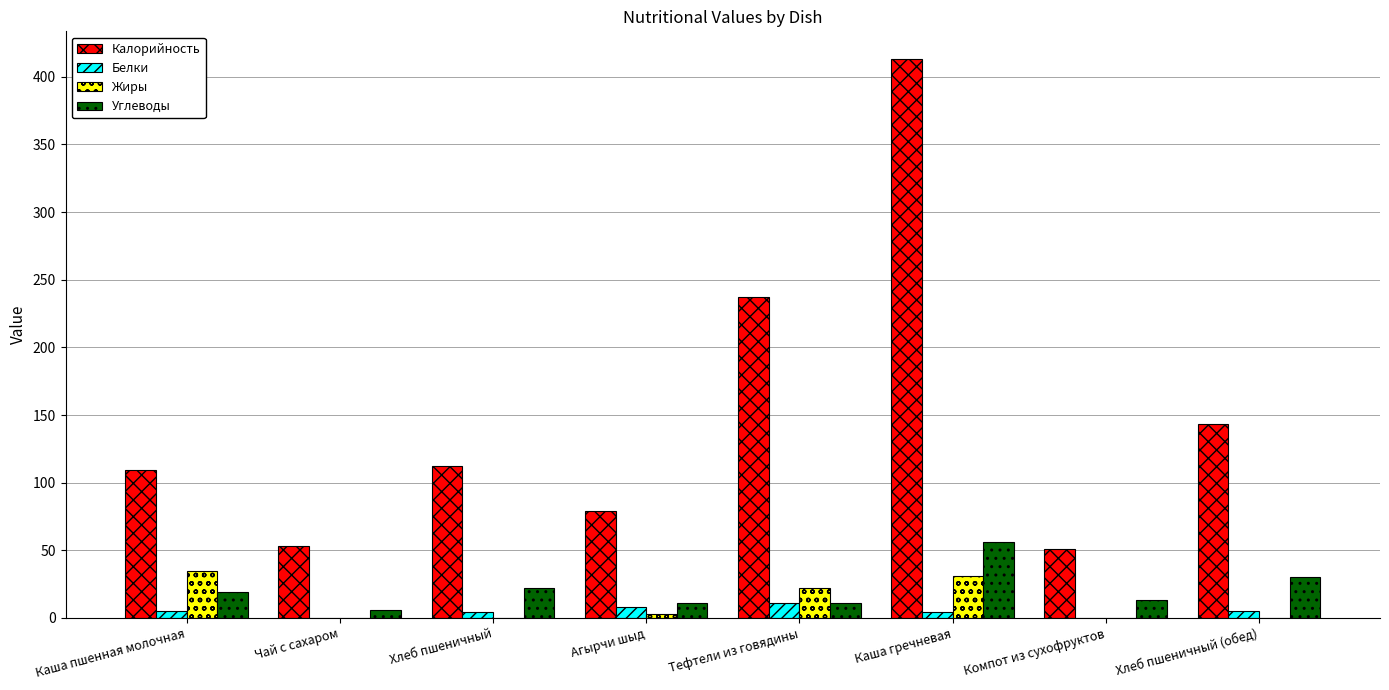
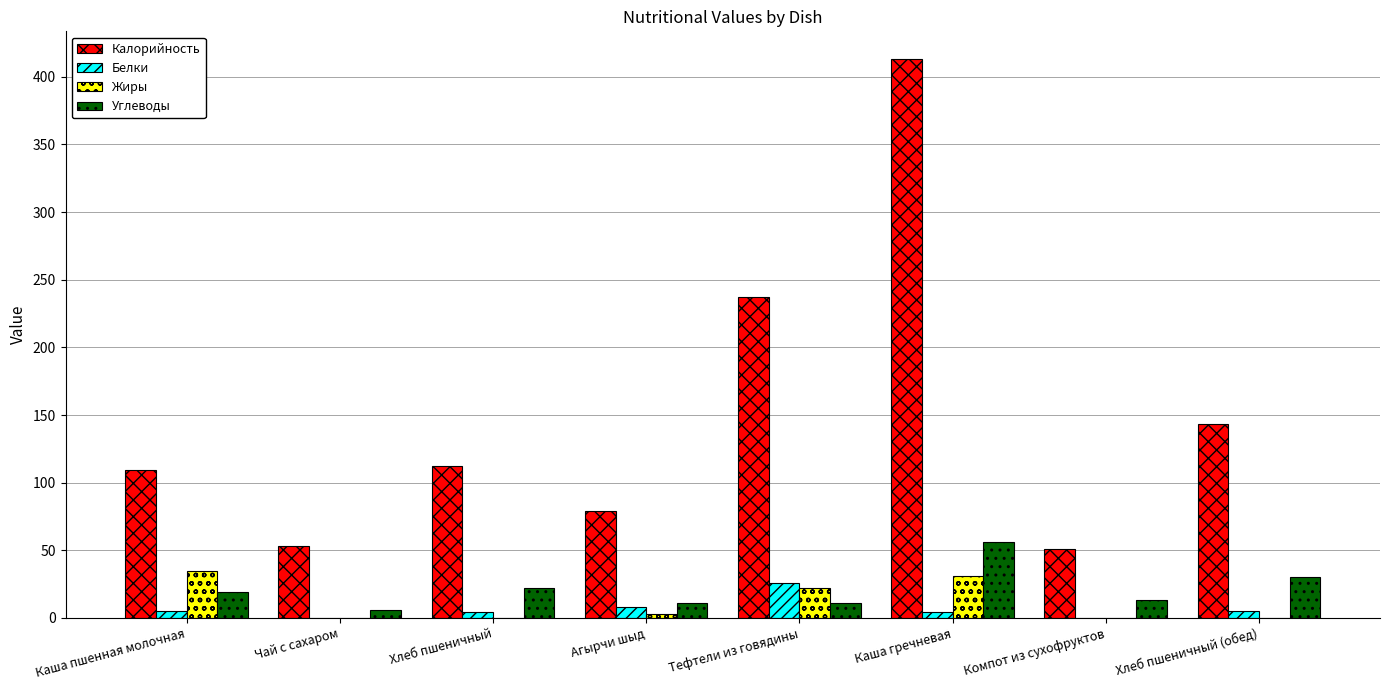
Белки, Тефтели из говядины: 11 -> 26
